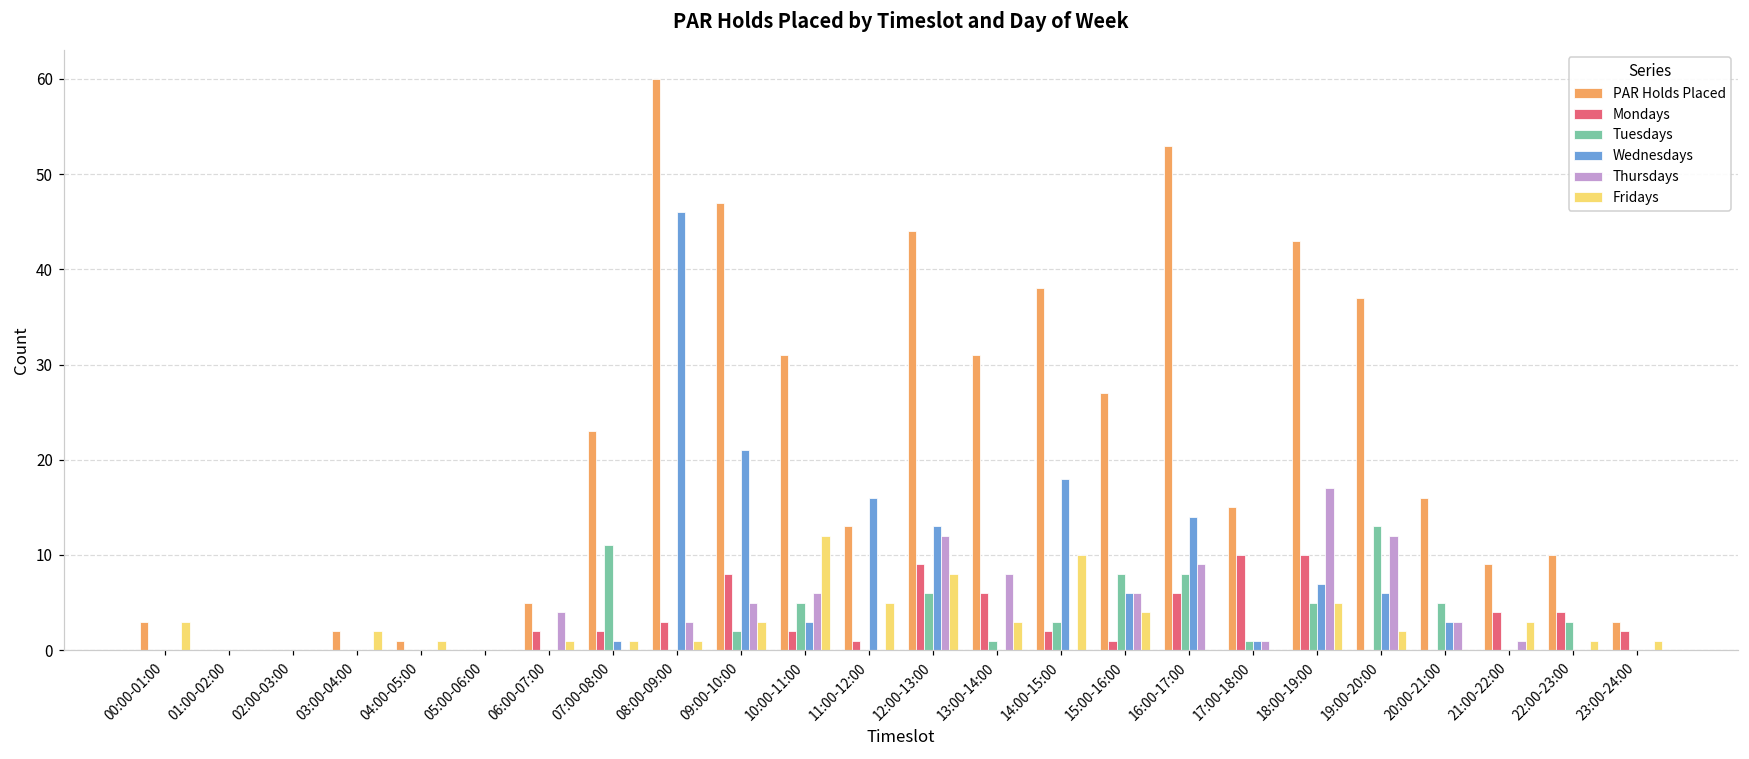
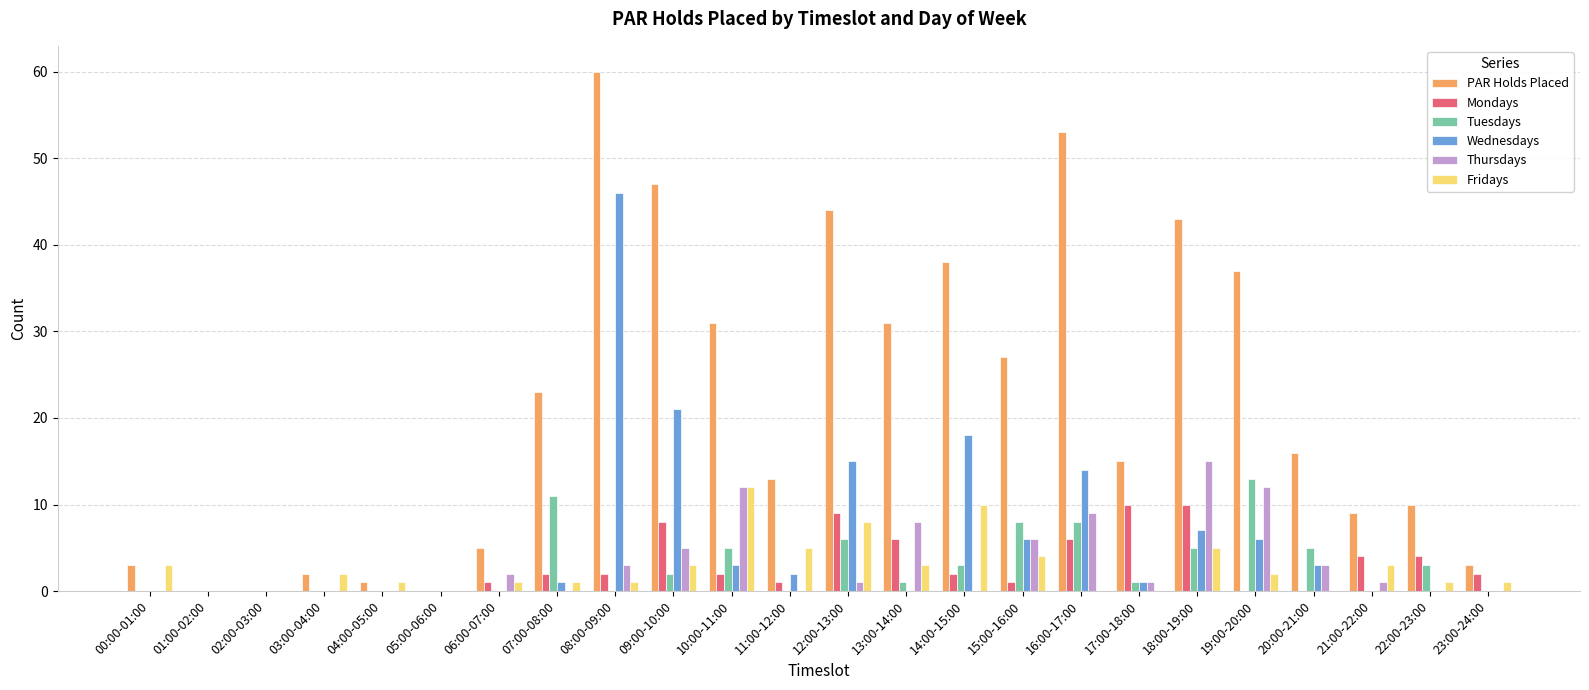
Mondays, 06:00-07:00: 2 -> 1
Thursdays, 06:00-07:00: 4 -> 2
Mondays, 08:00-09:00: 3 -> 2
Thursdays, 10:00-11:00: 6 -> 12
Wednesdays, 11:00-12:00: 16 -> 2
Wednesdays, 12:00-13:00: 13 -> 15
Thursdays, 12:00-13:00: 12 -> 1
Thursdays, 18:00-19:00: 17 -> 15
